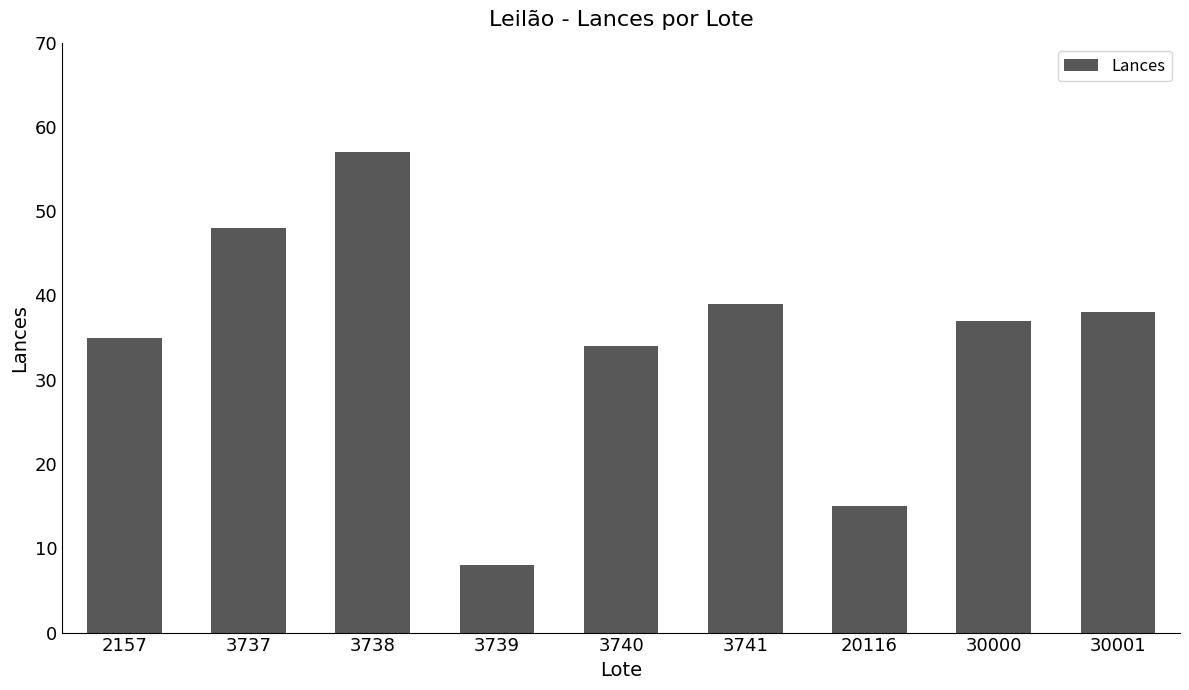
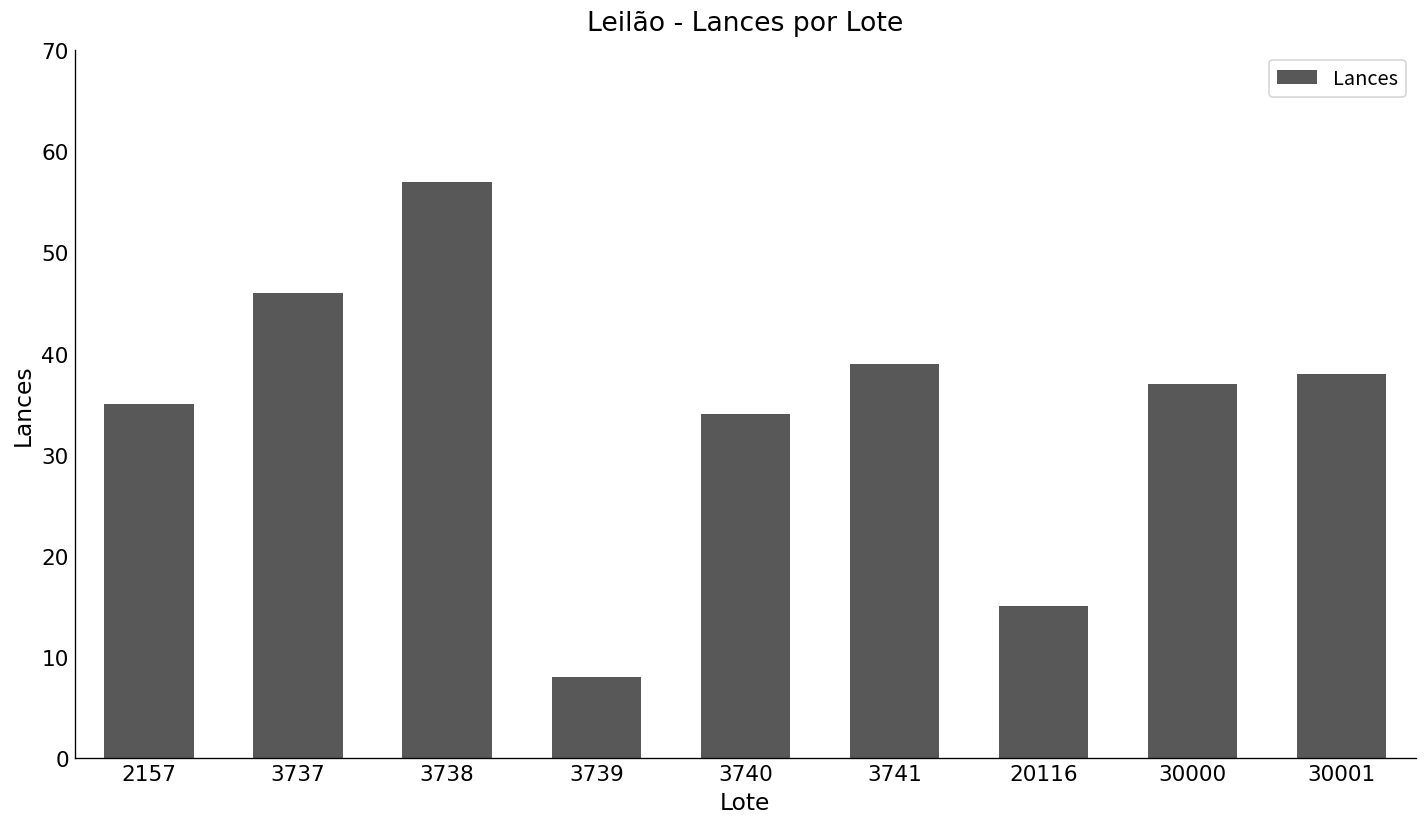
3737: 48 -> 46
